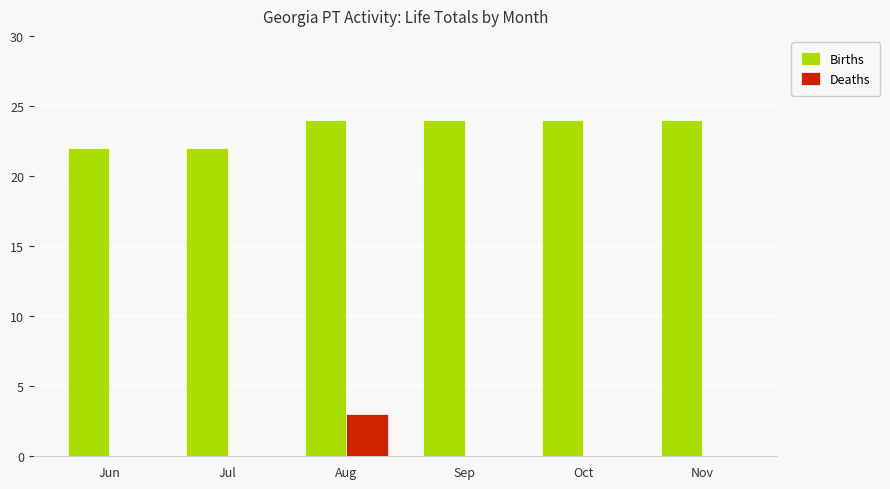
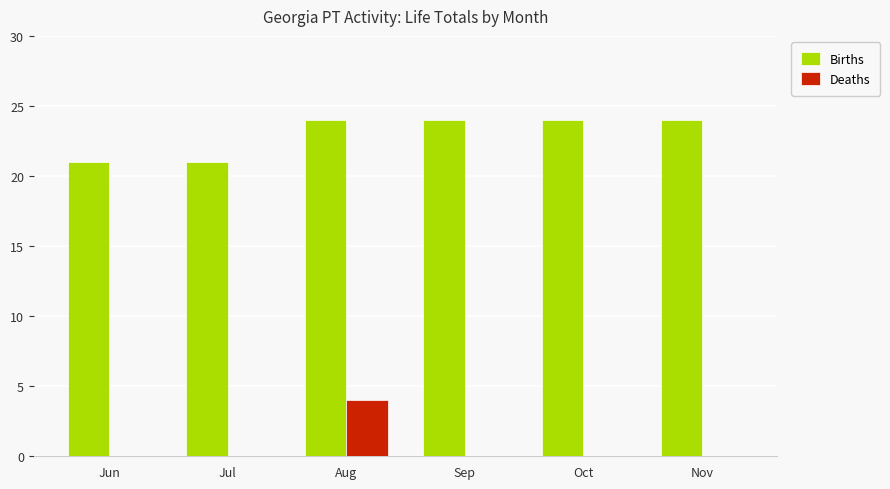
Births, Jun: 22 -> 21
Births, Jul: 22 -> 21
Deaths, Aug: 3 -> 4
